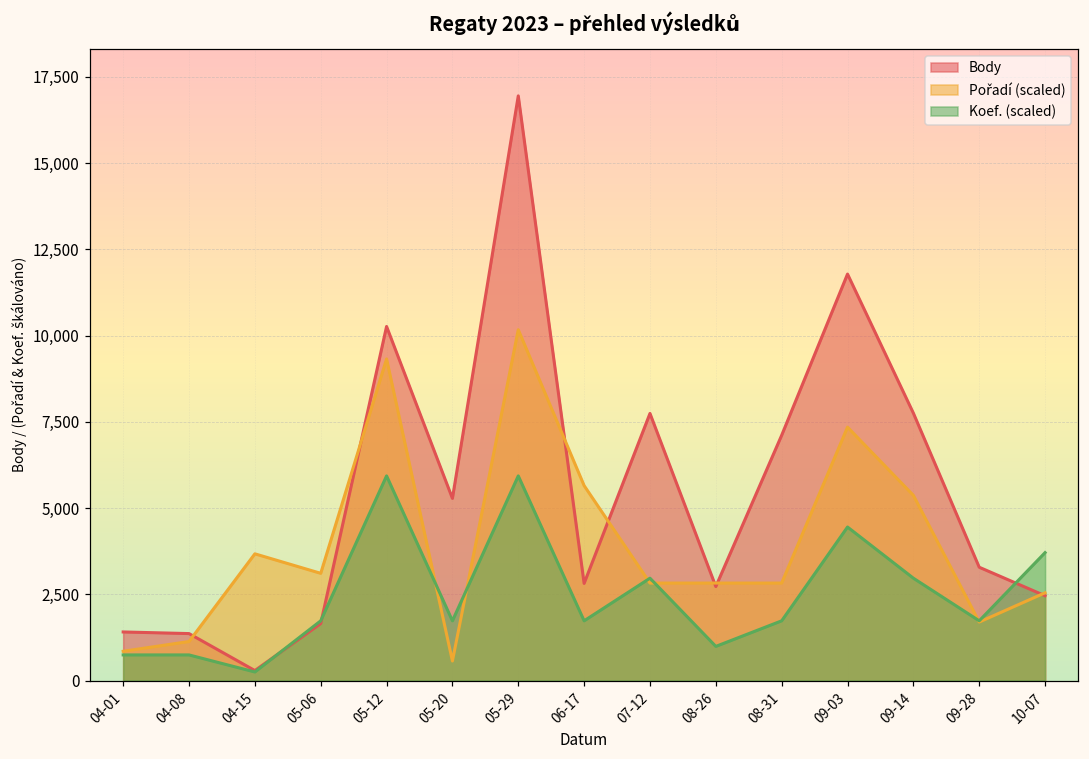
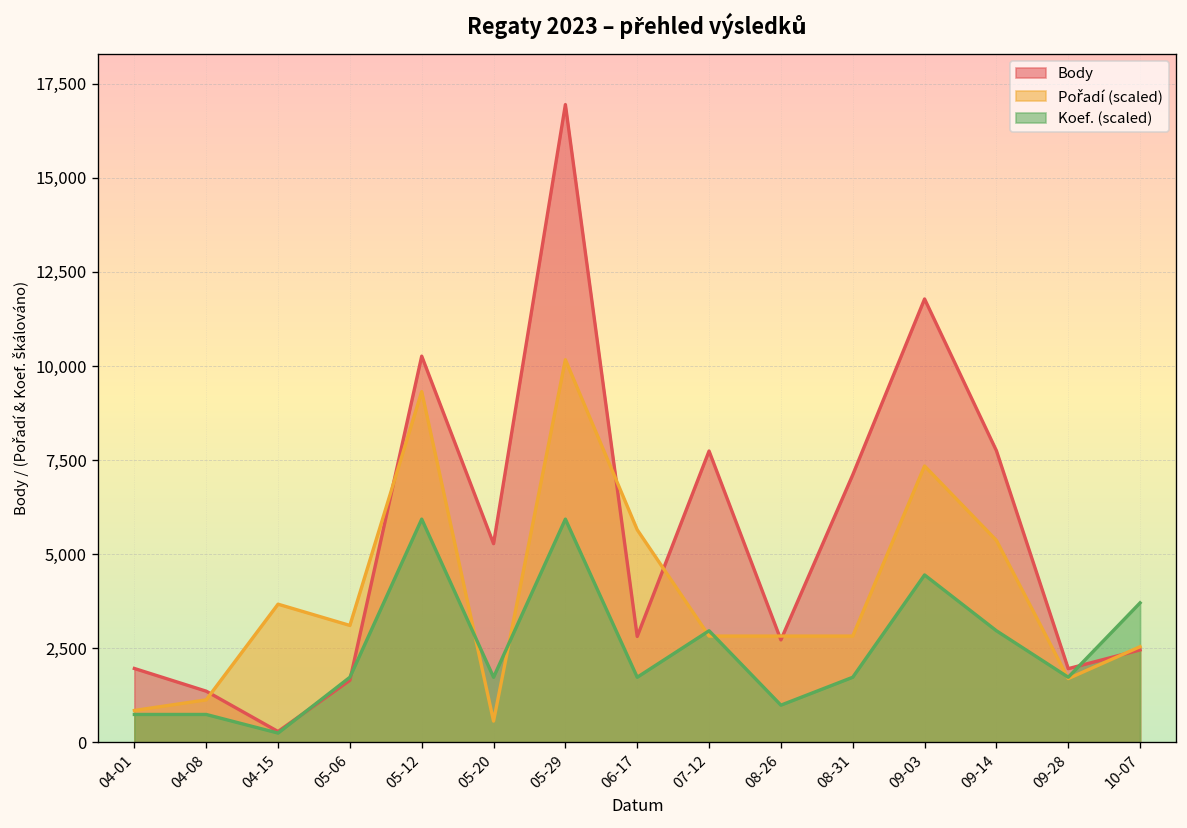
Body, 04-01: 1,400 -> 2,000
Body, 09-28: 3,300 -> 2,000
